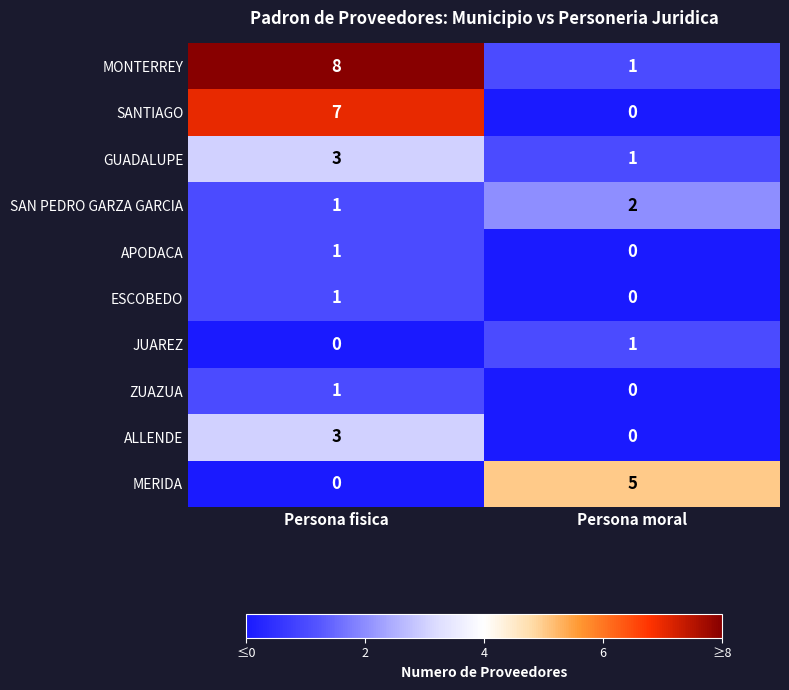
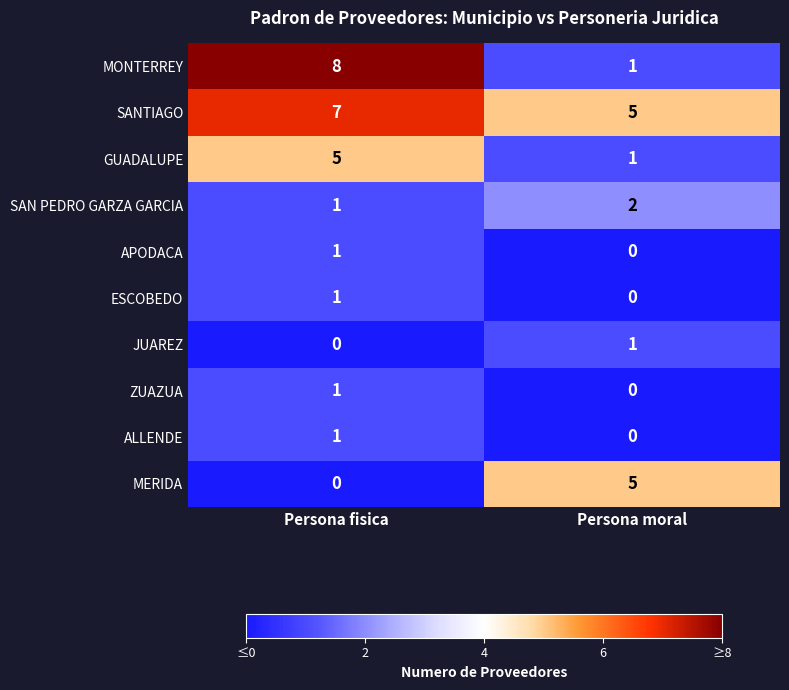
SANTIAGO, Persona moral: 0 -> 5
GUADALUPE, Persona fisica: 3 -> 5
ALLENDE, Persona fisica: 3 -> 1
